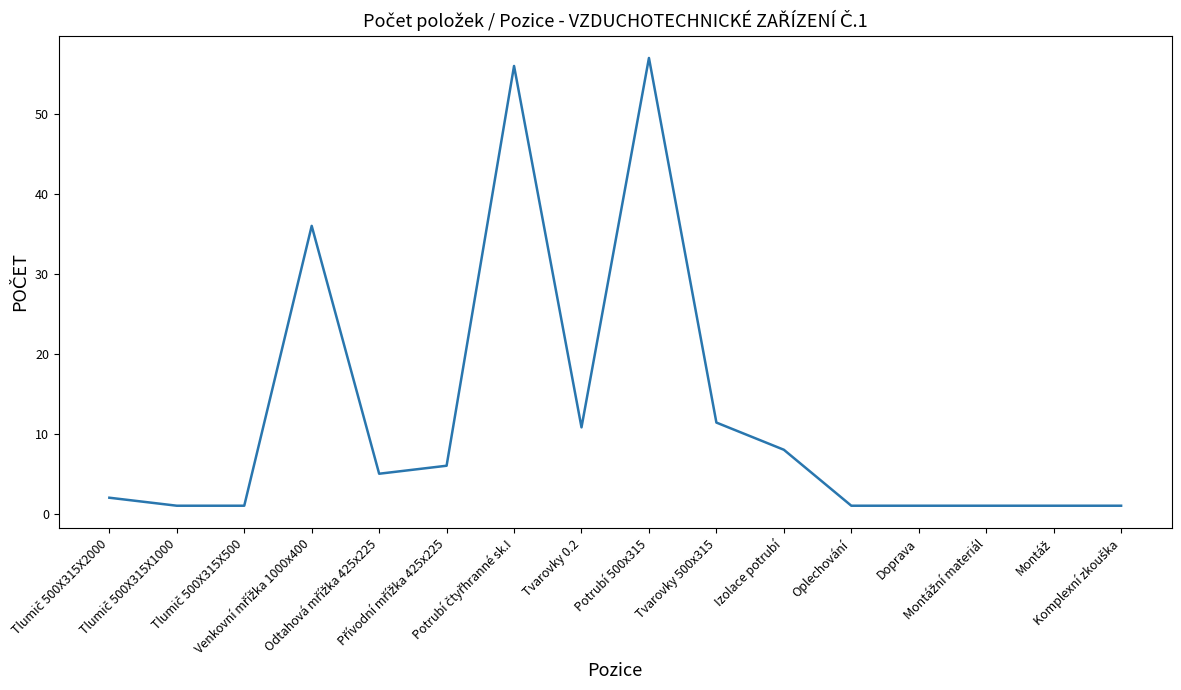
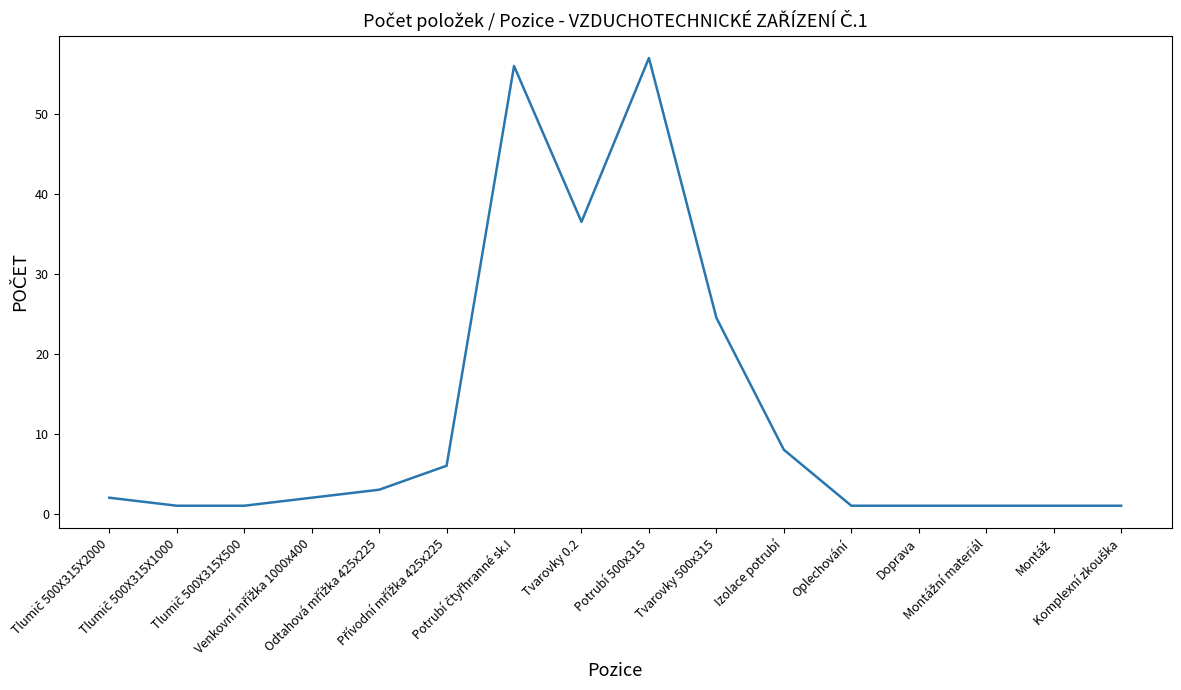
Venkovní mřížka 1000x400: 36 -> 2
Odtahová mřížka 425x225: 5 -> 3
Tvarovky 0.2: 11 -> 37
Tvarovky 500x315: 11 -> 25
